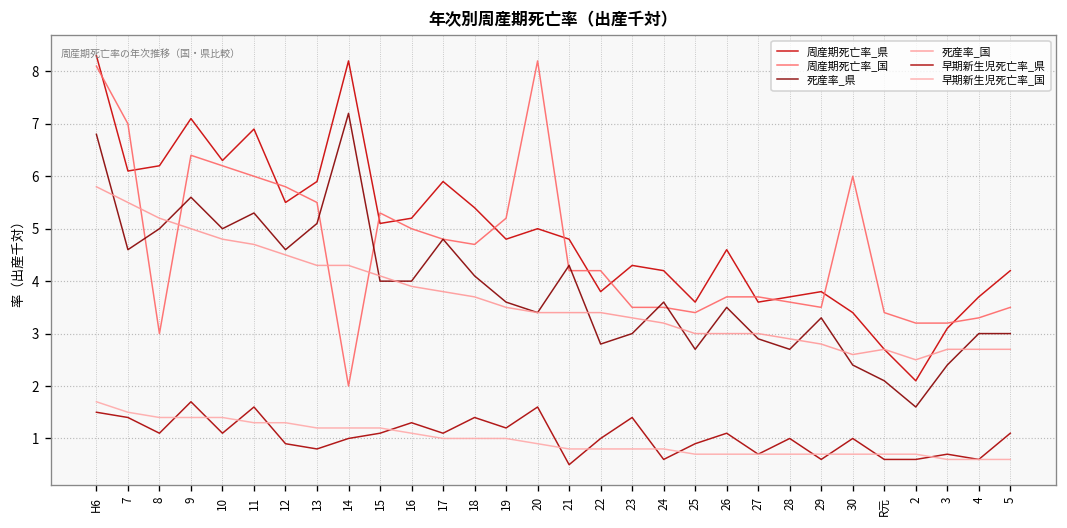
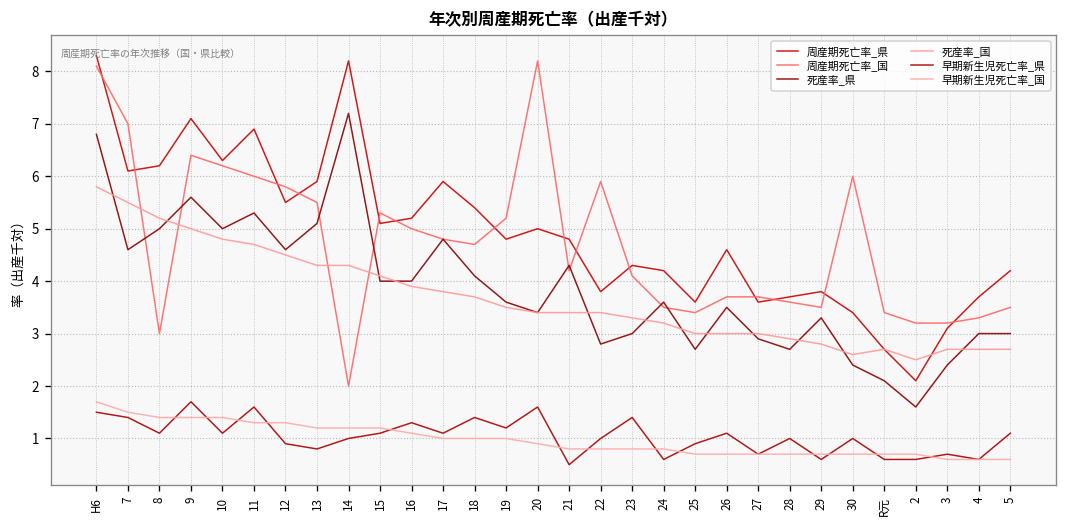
周産期死亡率_国, 22: 4.2 -> 5.9
周産期死亡率_国, 23: 3.5 -> 4.1
